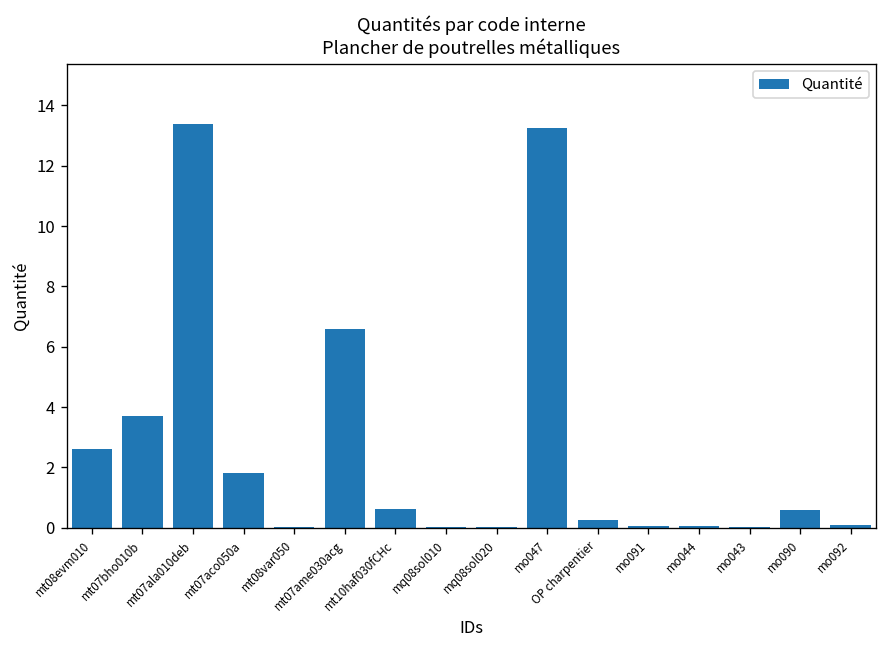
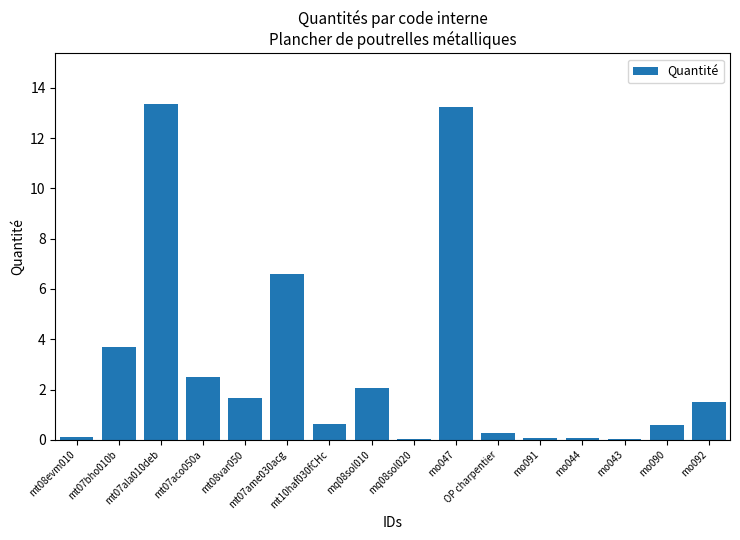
mt08evm010: 2.6 -> 0.1
mt07aco050a: 1.8 -> 2.5
mt08var050: 0.0 -> 1.6
mq08sol010: 0.0 -> 2.1
mo092: 0.1 -> 1.5
